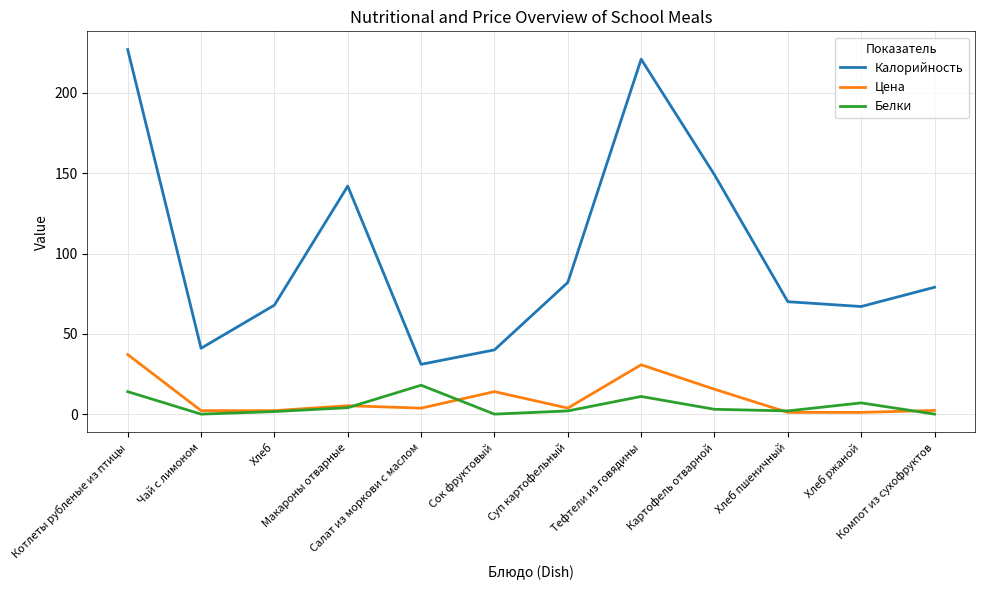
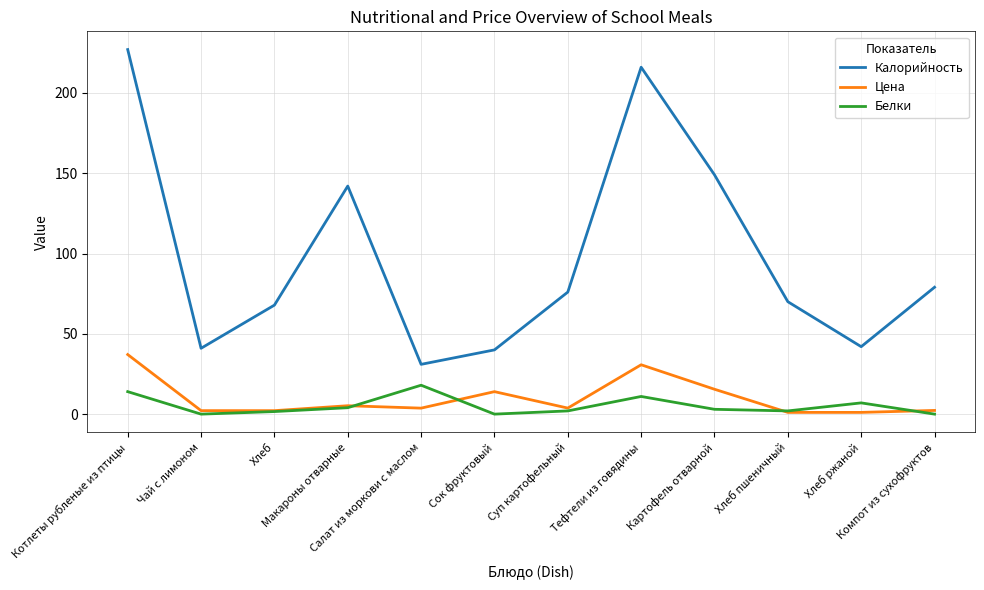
Калорийность, Суп картофельный: 82 -> 76
Калорийность, Тефтели из говядины: 221 -> 216
Калорийность, Хлеб ржаной: 67 -> 42
